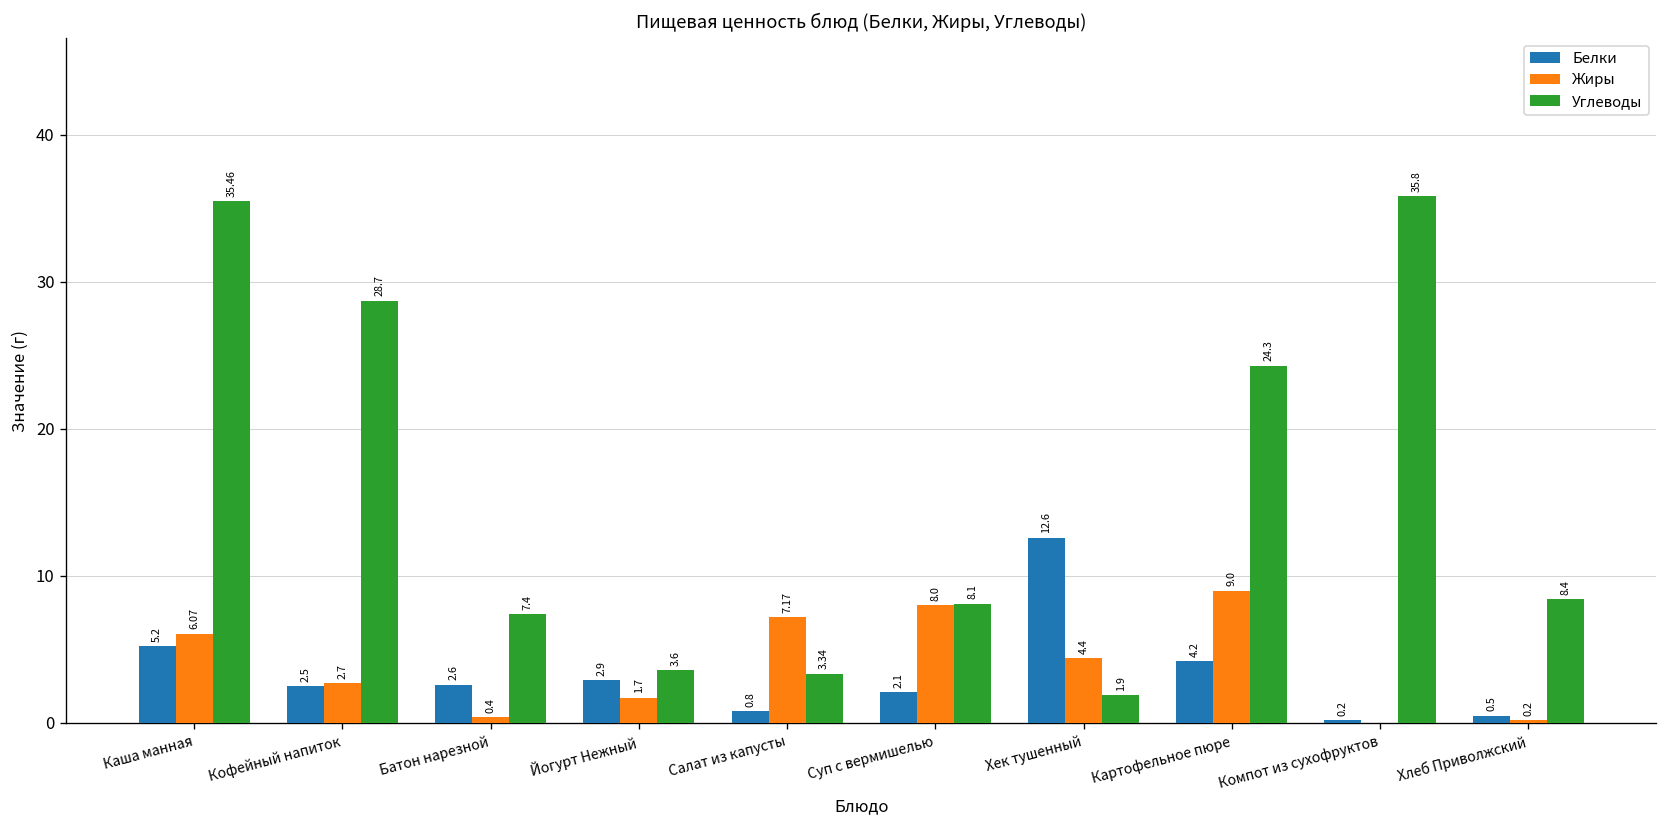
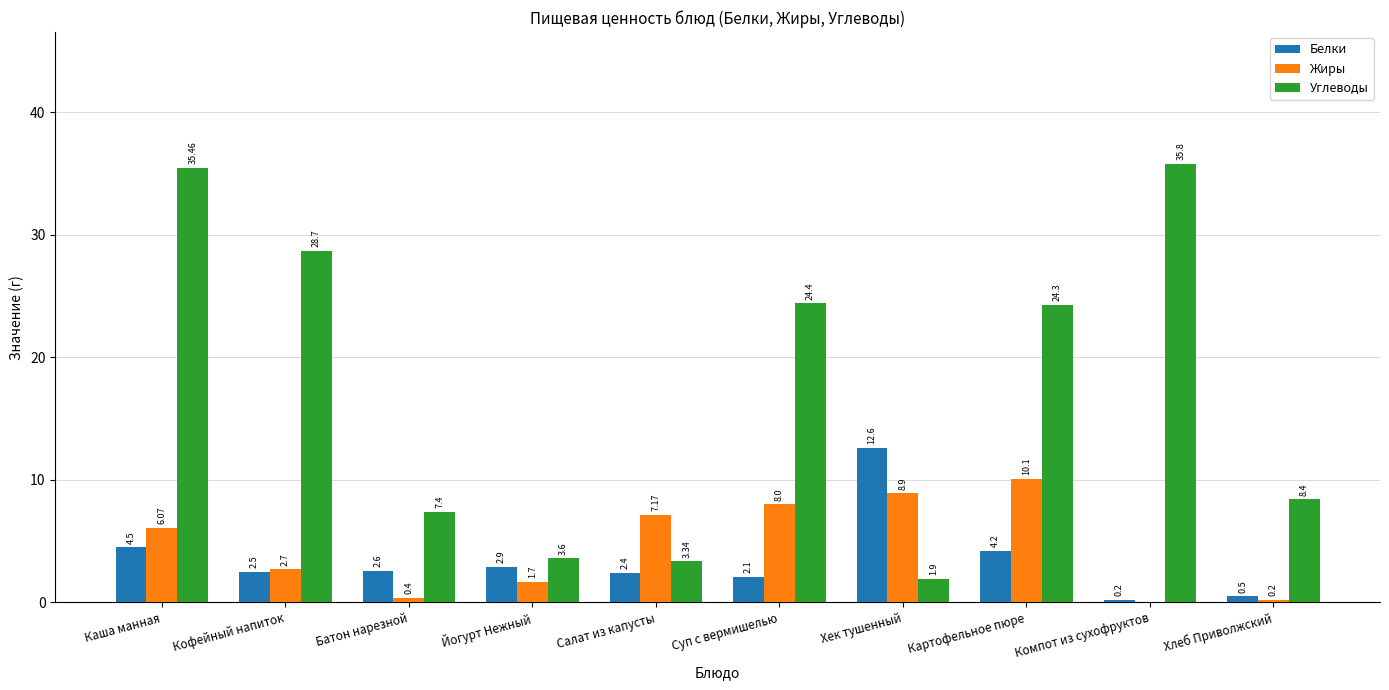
Белки, Каша манная: 5.2 -> 4.5
Белки, Салат из капусты: 0.8 -> 2.4
Углеводы, Суп с вермишелью: 8.1 -> 24.4
Жиры, Хек тушенный: 4.4 -> 8.9
Жиры, Картофельное пюре: 9.0 -> 10.1
